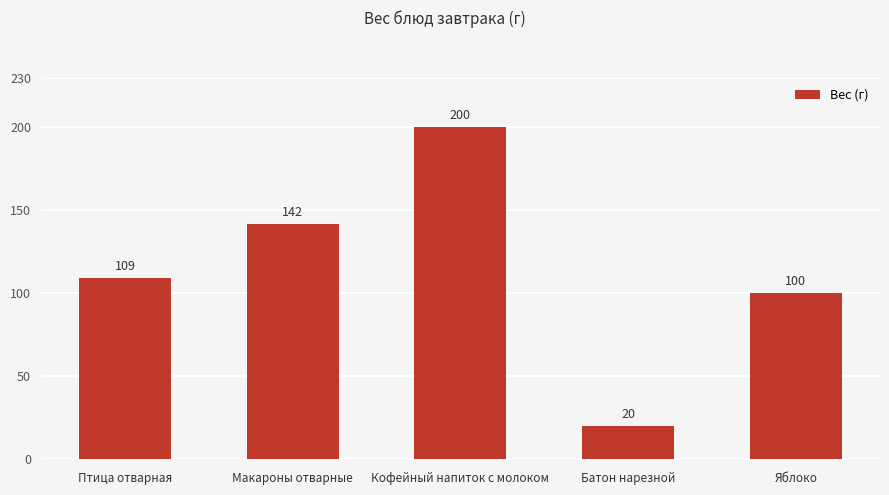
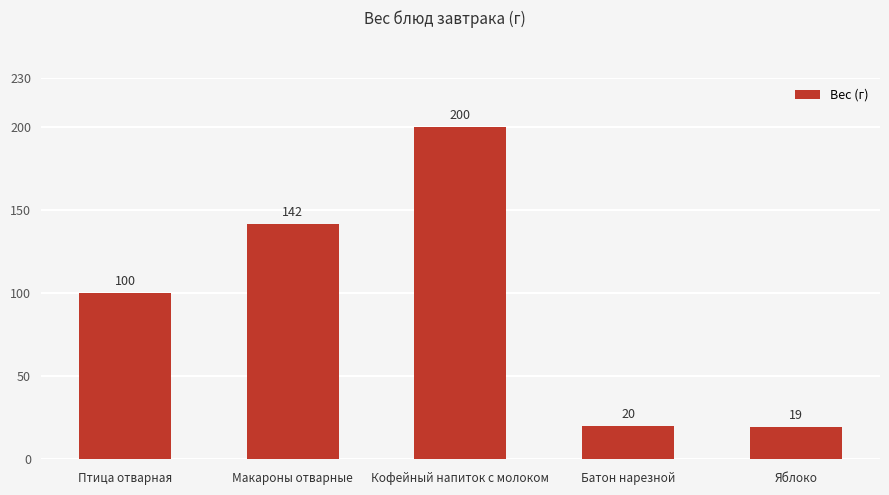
Птица отварная: 109 -> 100
Яблоко: 100 -> 19
